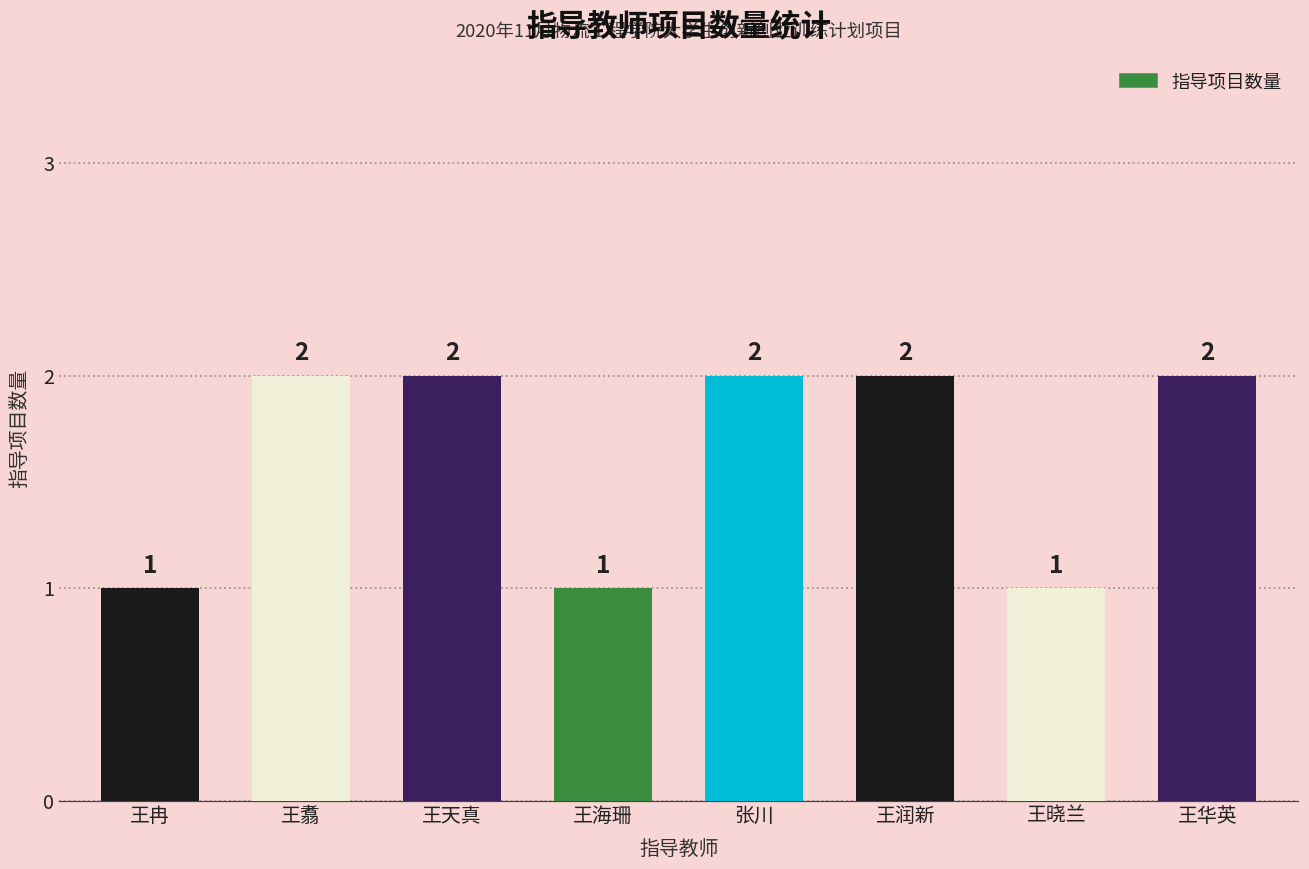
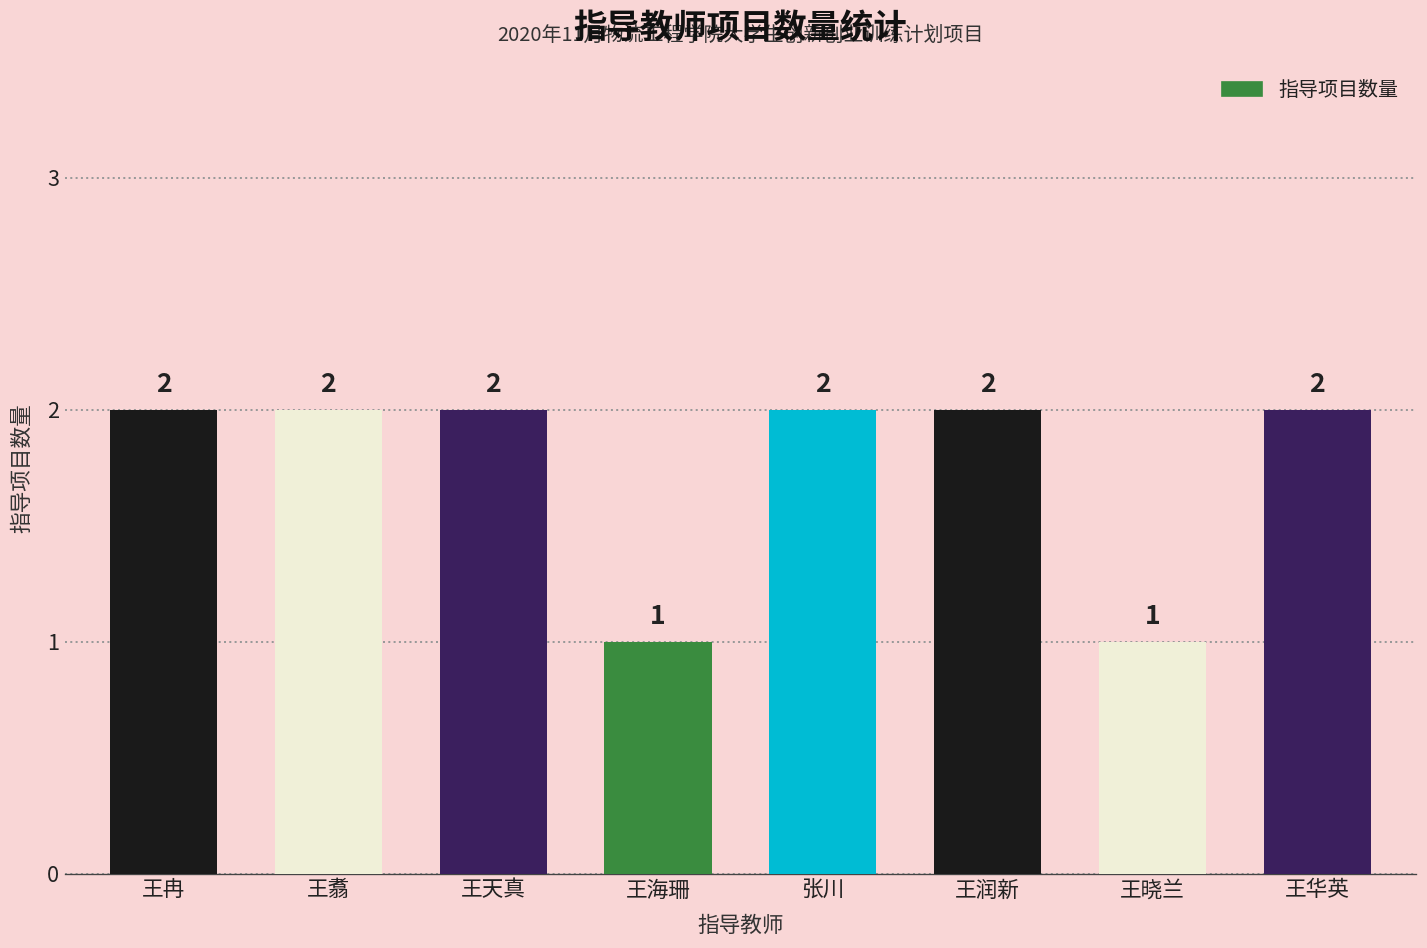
王冉: 1 -> 2
